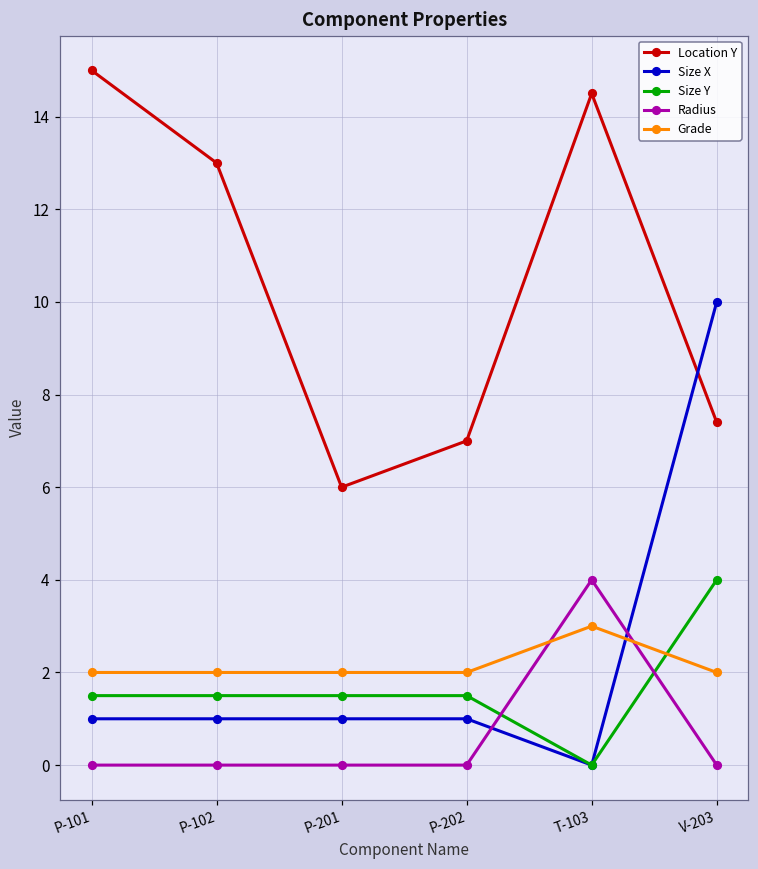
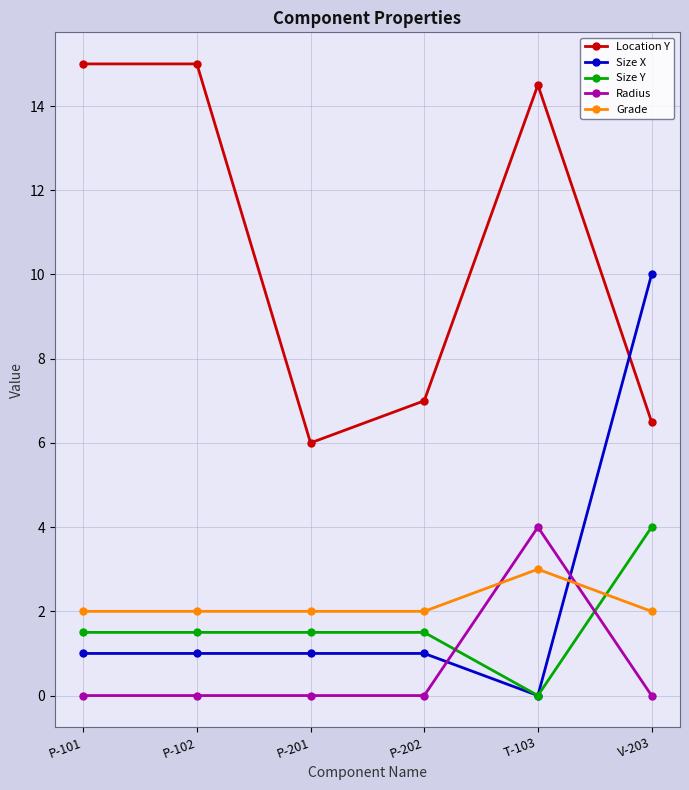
Location Y, P-102: 13 -> 15
Location Y, V-203: 7.4 -> 6.5
